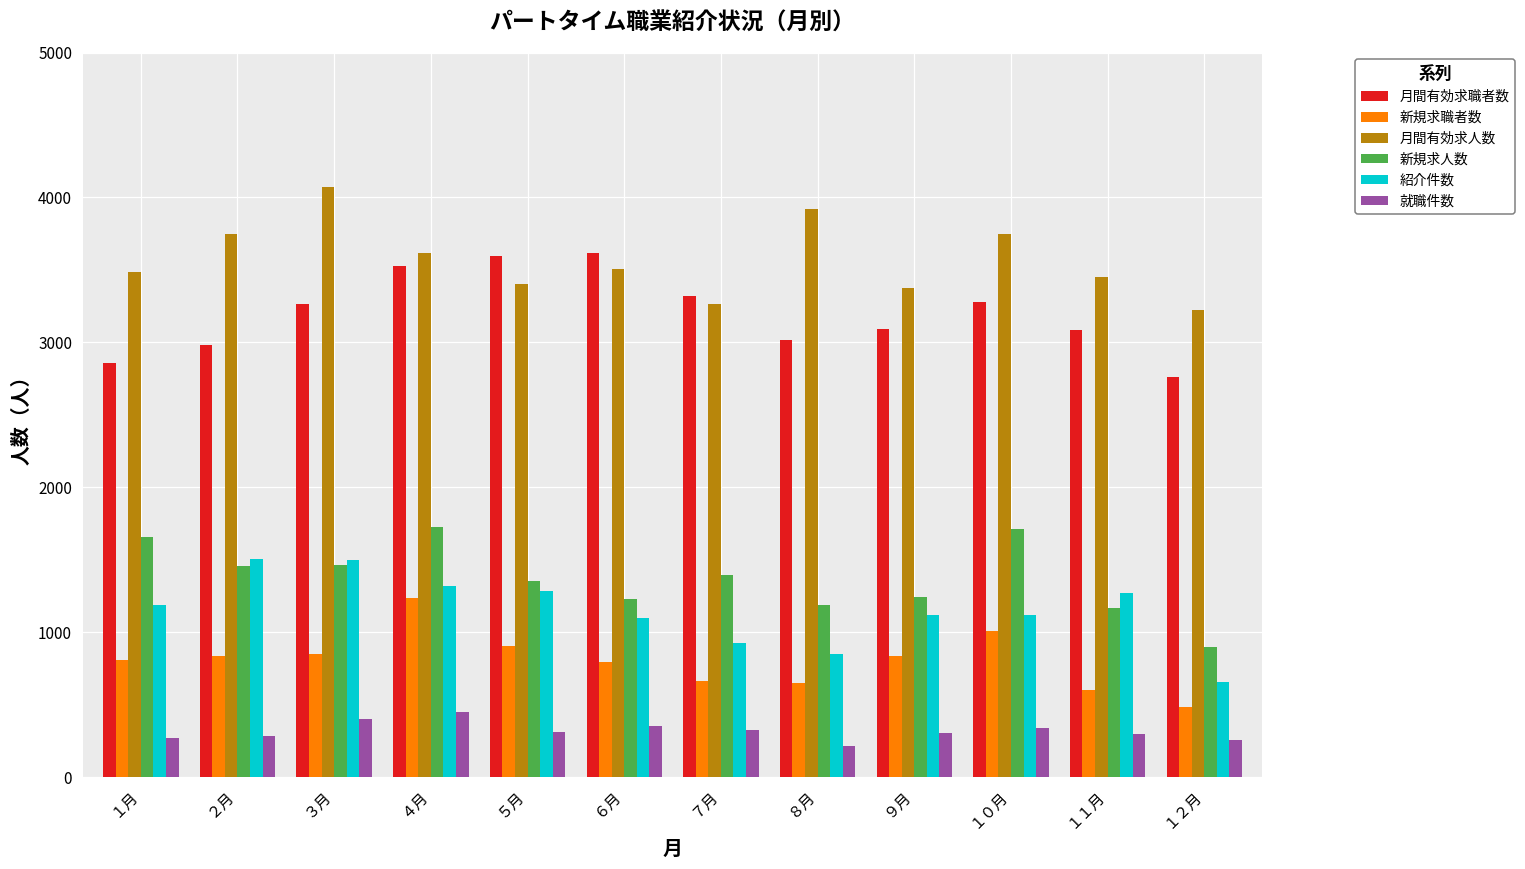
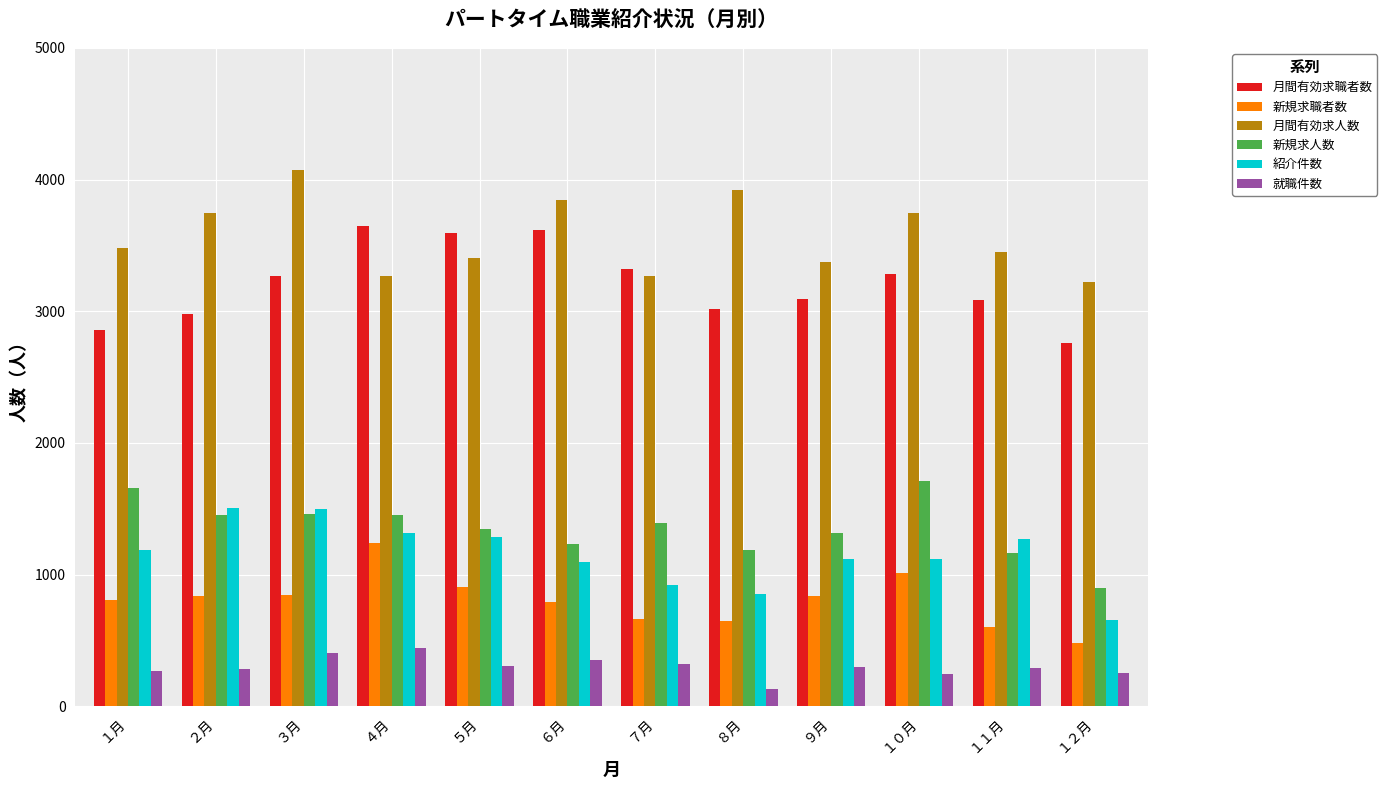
月間有効求職者数, ４月: 3530 -> 3650
月間有効求人数, ４月: 3620 -> 3270
新規求人数, ４月: 1730 -> 1450
月間有効求人数, ６月: 3510 -> 3840
就職件数, ８月: 220 -> 130
新規求人数, ９月: 1240 -> 1320
就職件数, １０月: 340 -> 250
